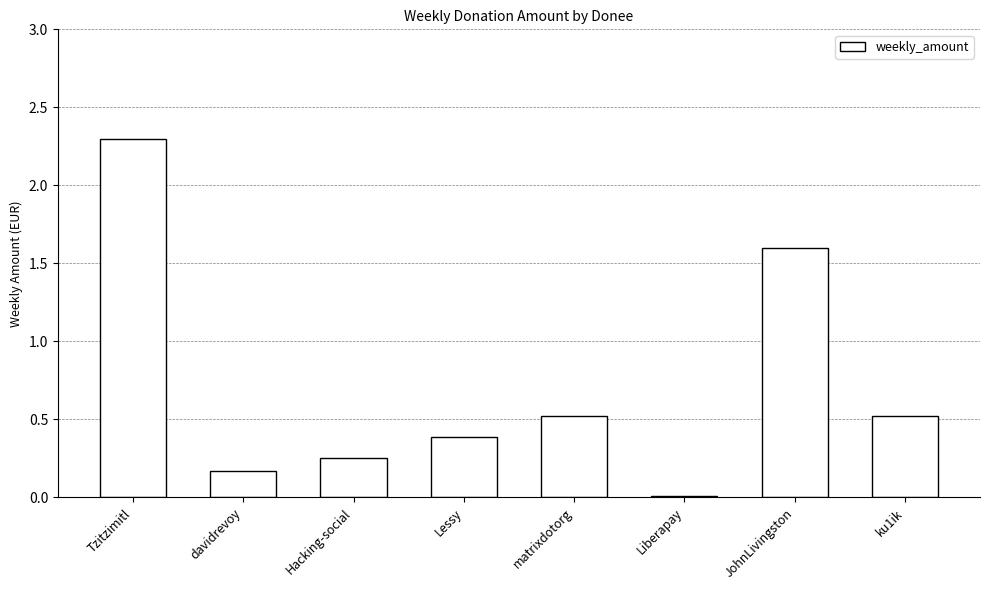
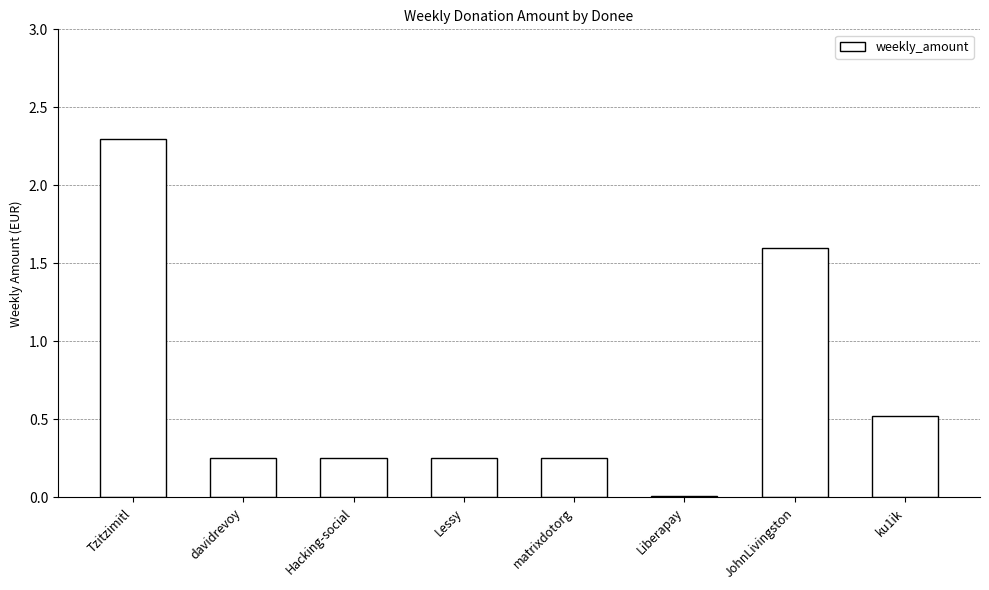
davidrevoy: 0.17 -> 0.25
Lessy: 0.39 -> 0.25
matrixdotorg: 0.52 -> 0.25
